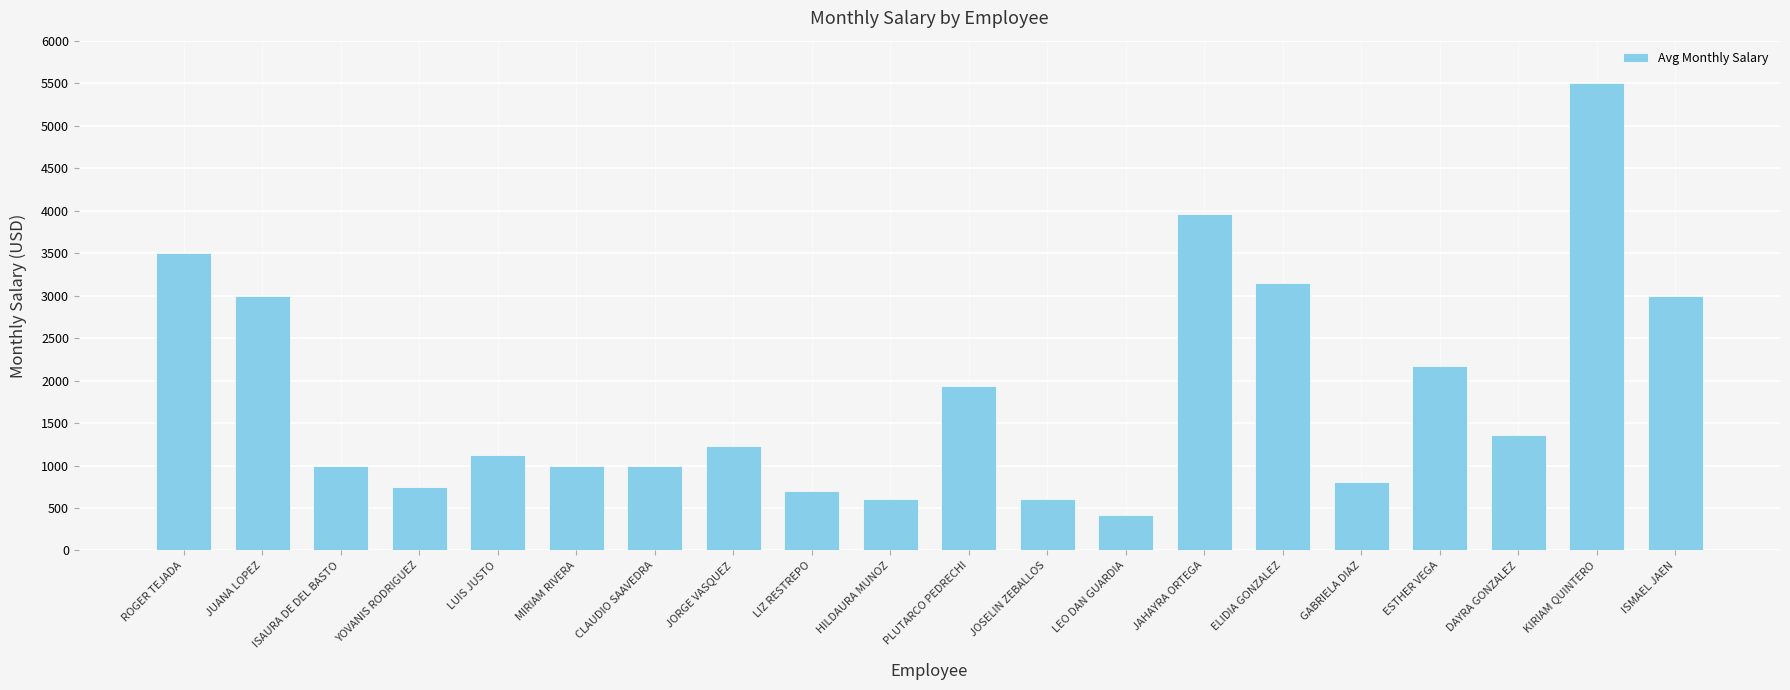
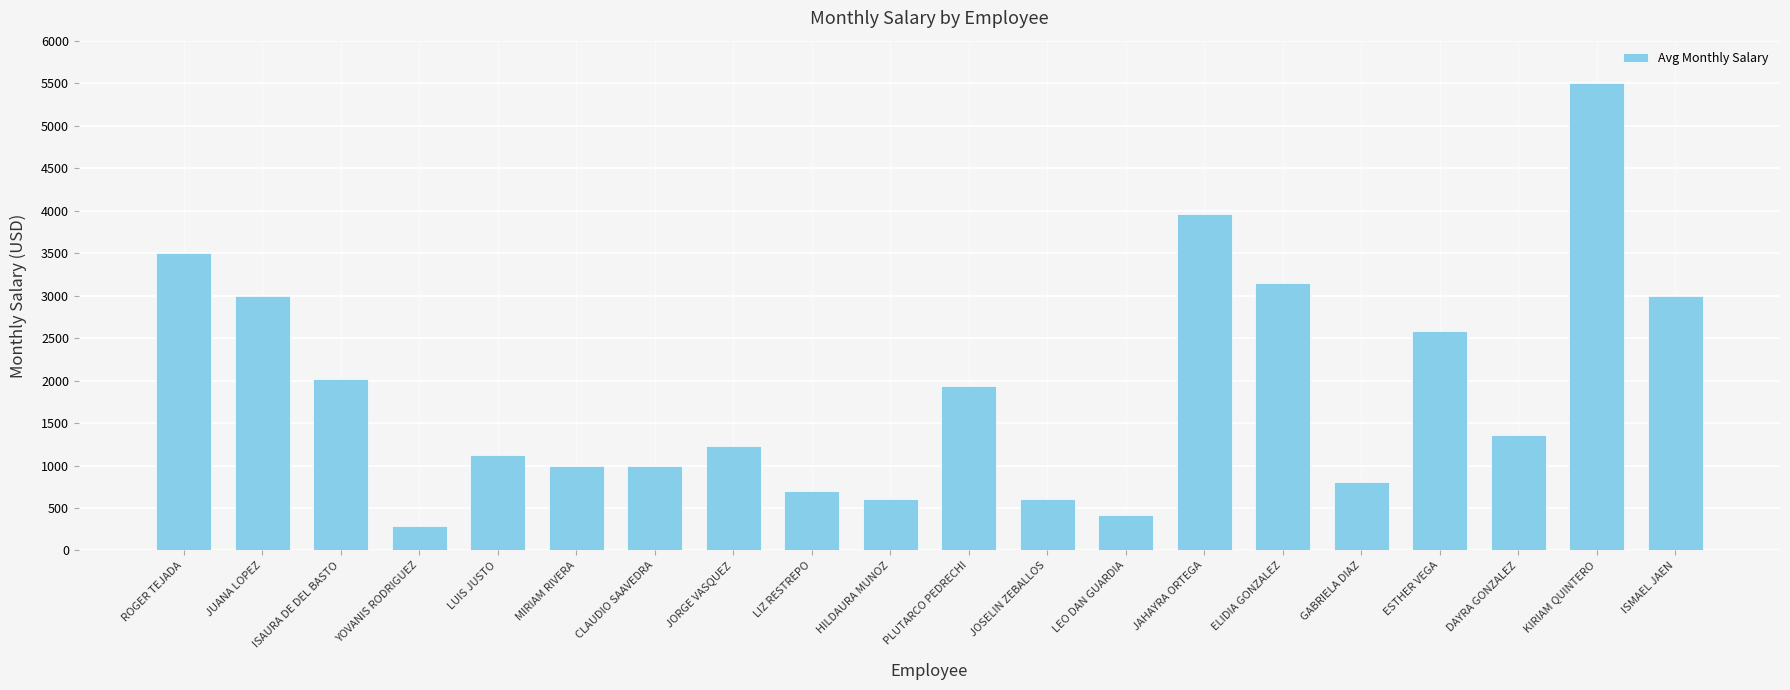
ISAURA DE DEL BASTO: 1000 -> 2000
YOVANIS RODRIGUEZ: 800 -> 300
ESTHER VEGA: 2200 -> 2600
